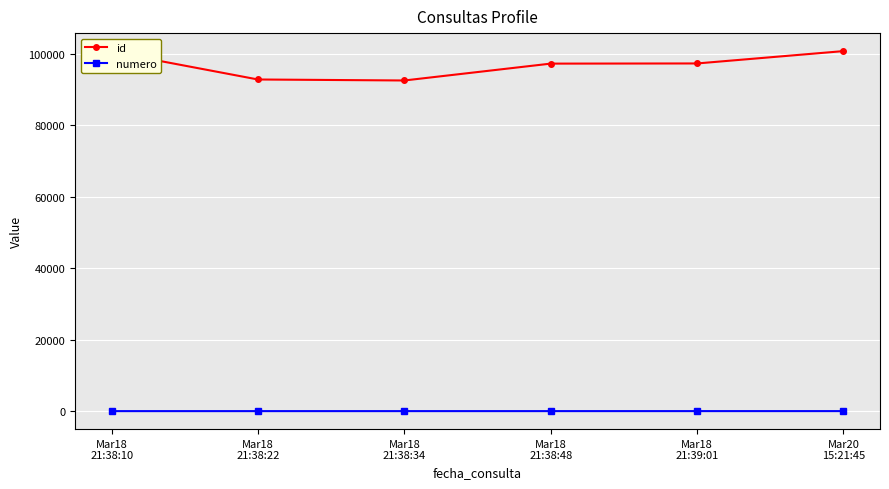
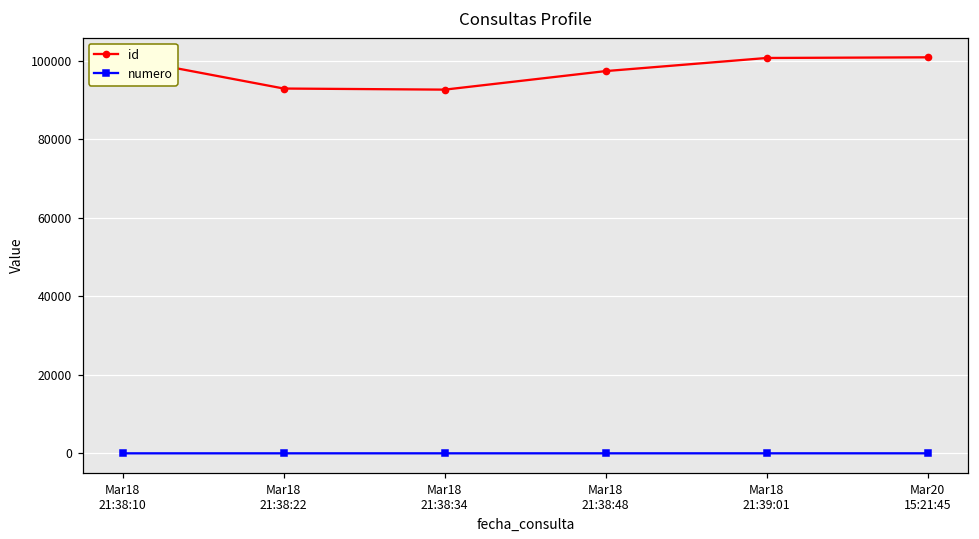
id, Mar18 21:39:01: 97000 -> 101000
